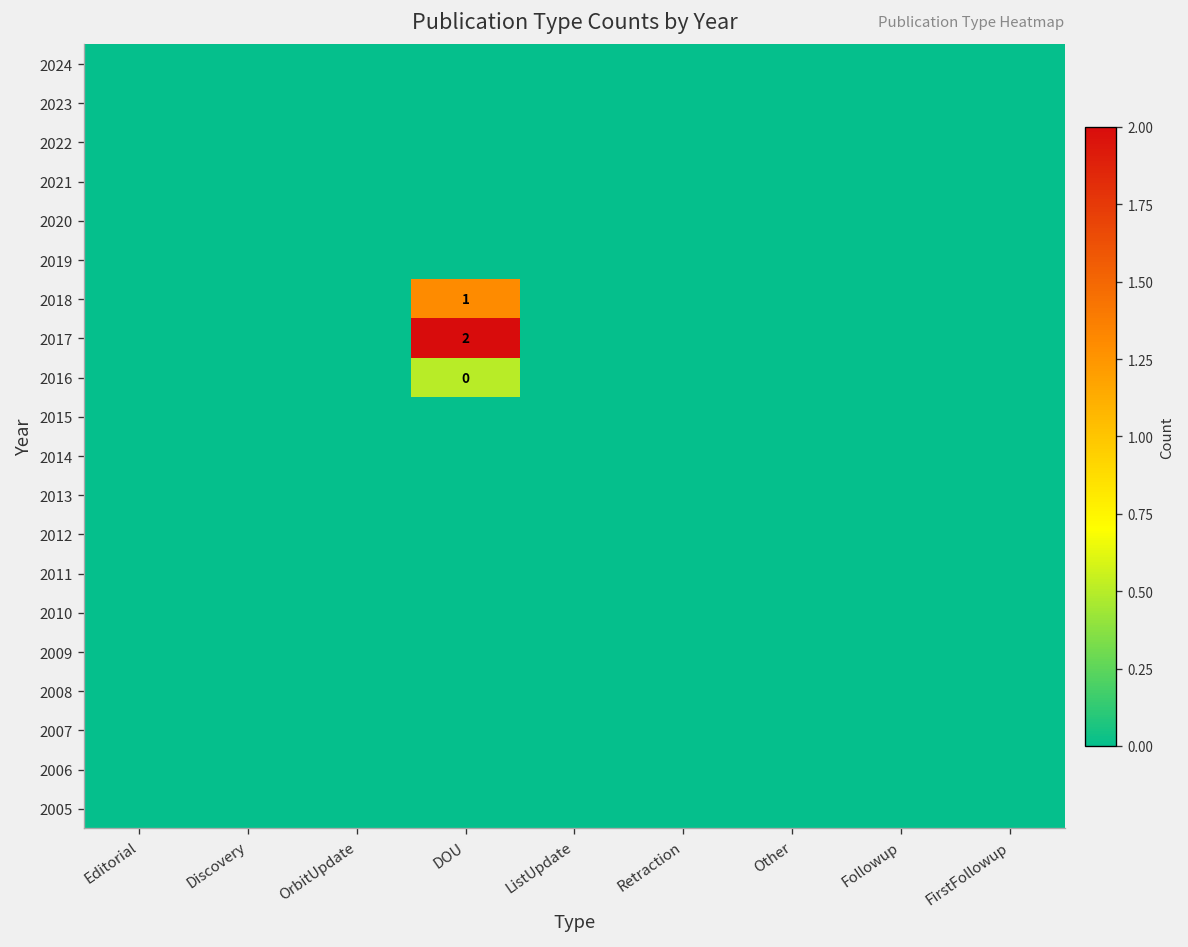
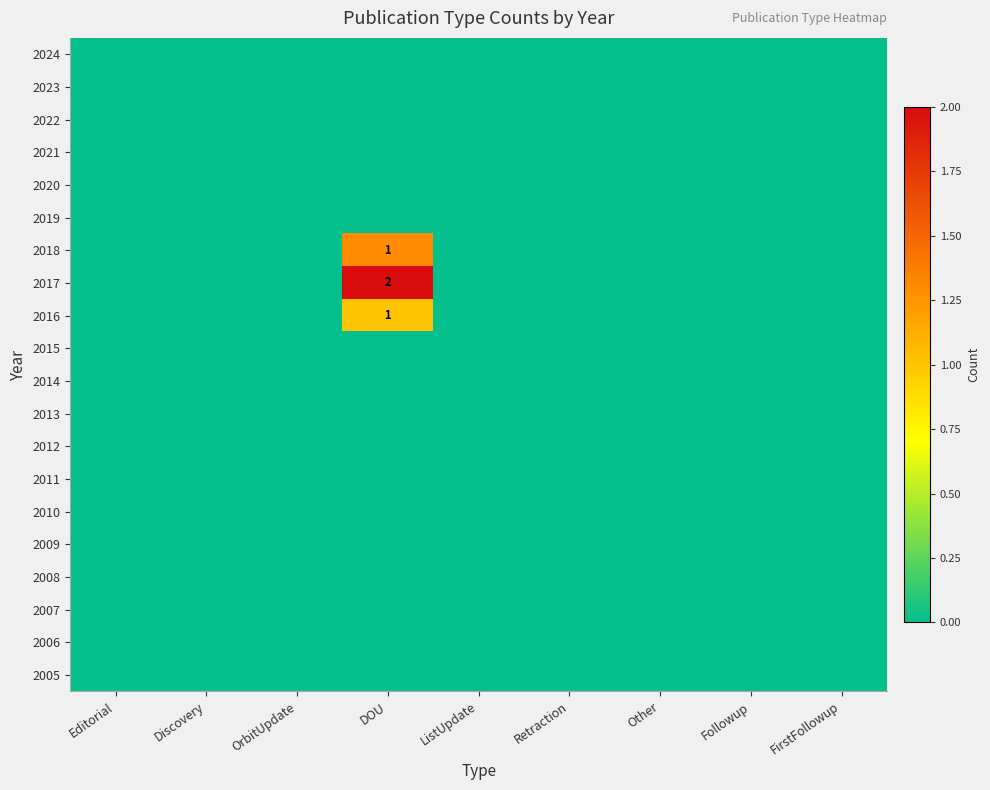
2016, DOU: 0 -> 1
